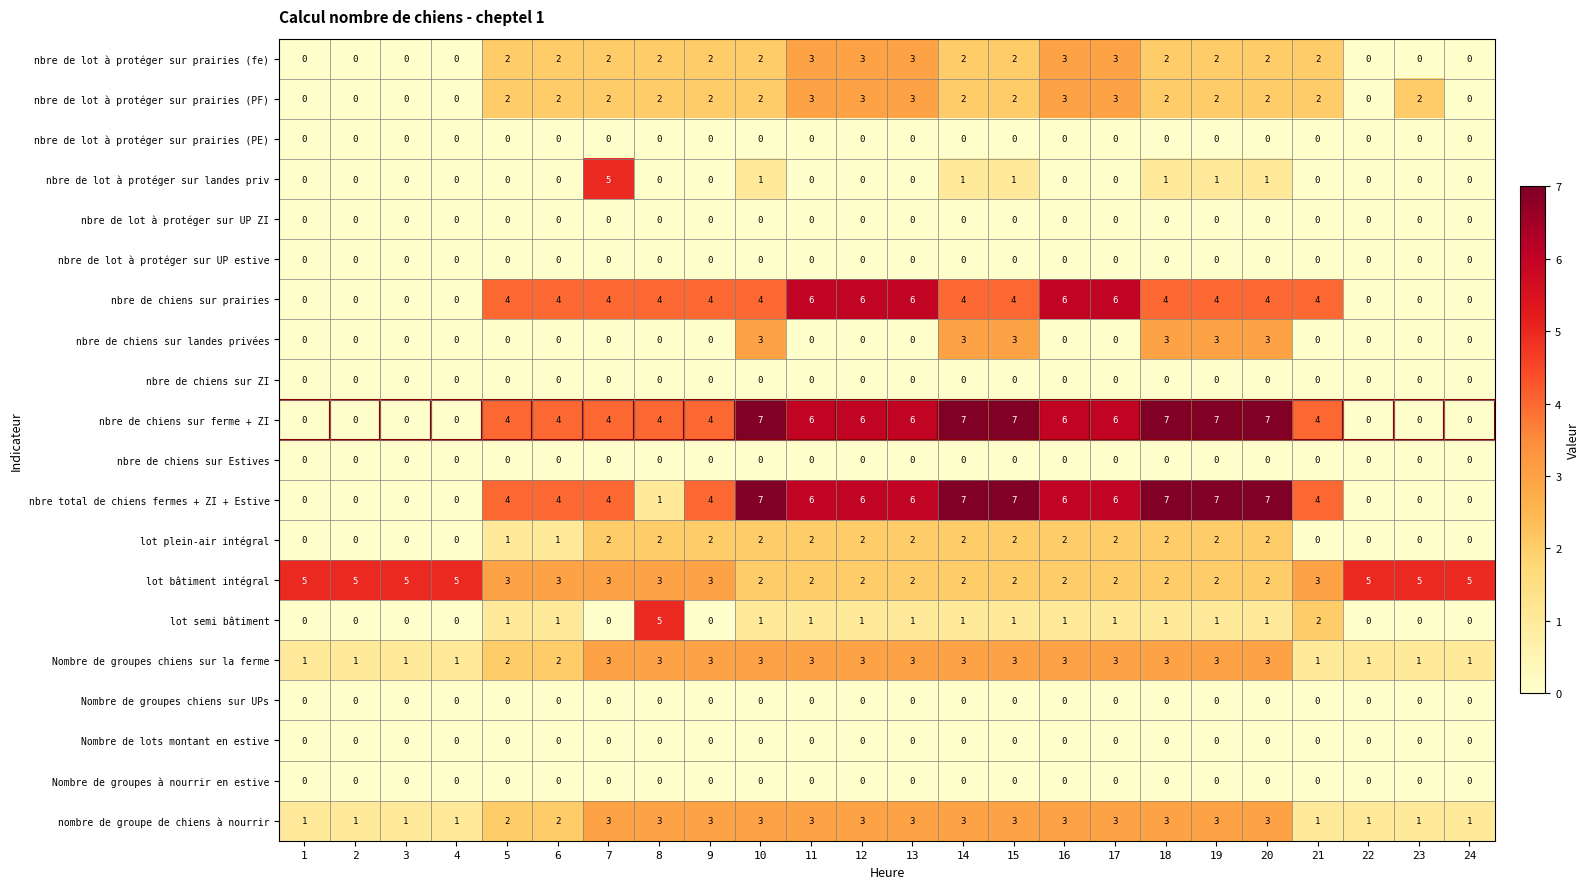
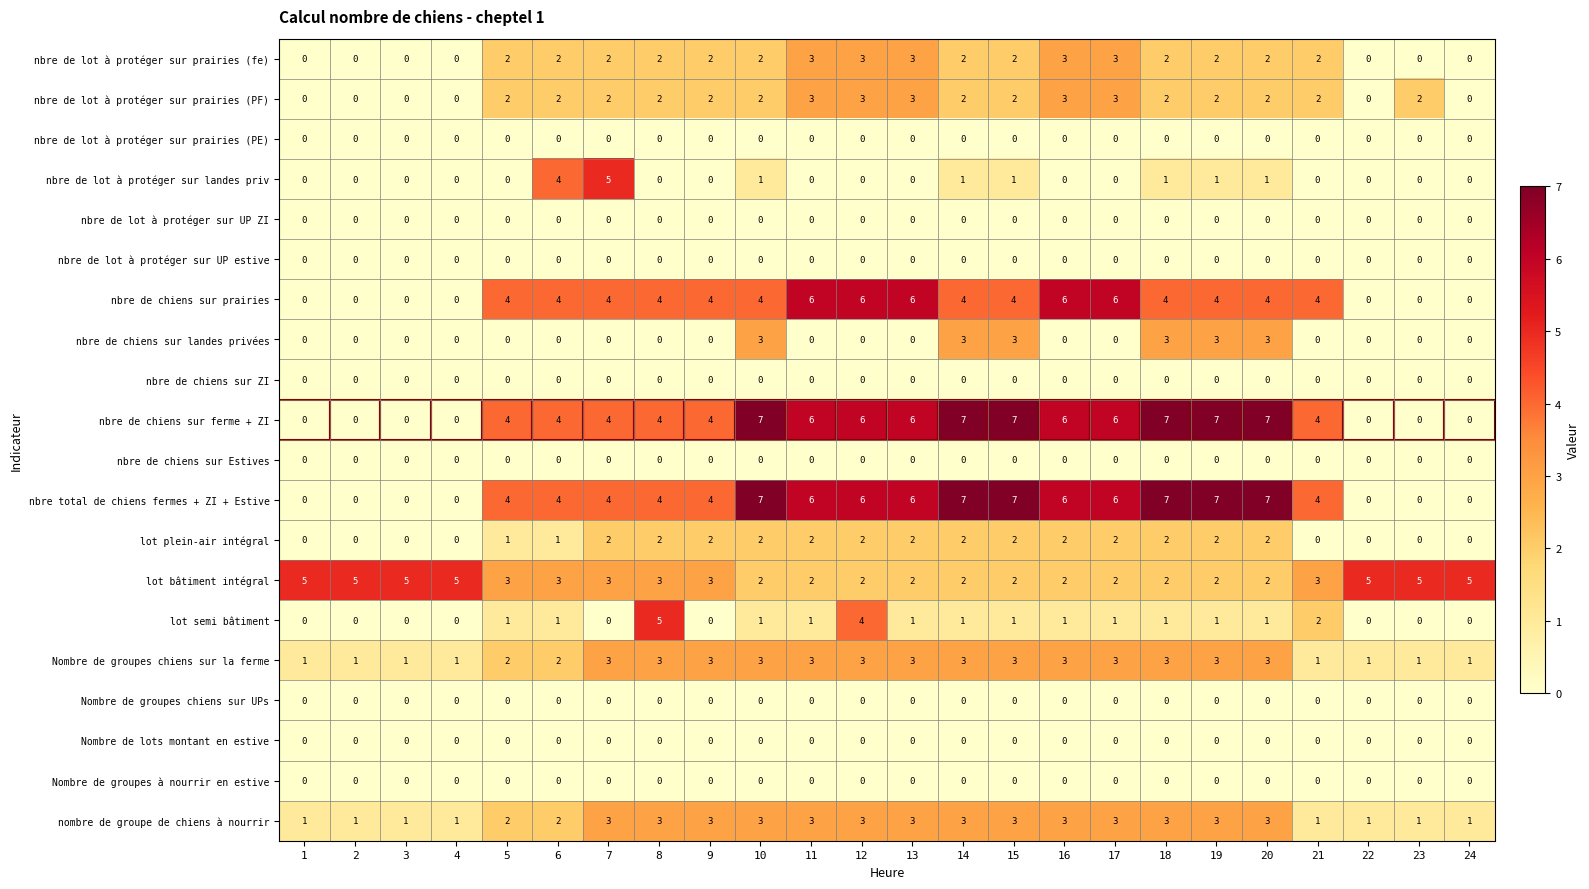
nbre de lot à protéger sur landes priv, 6: 0 -> 4
nbre total de chiens fermes + ZI + Estive, 8: 1 -> 4
lot semi bâtiment, 12: 1 -> 4
